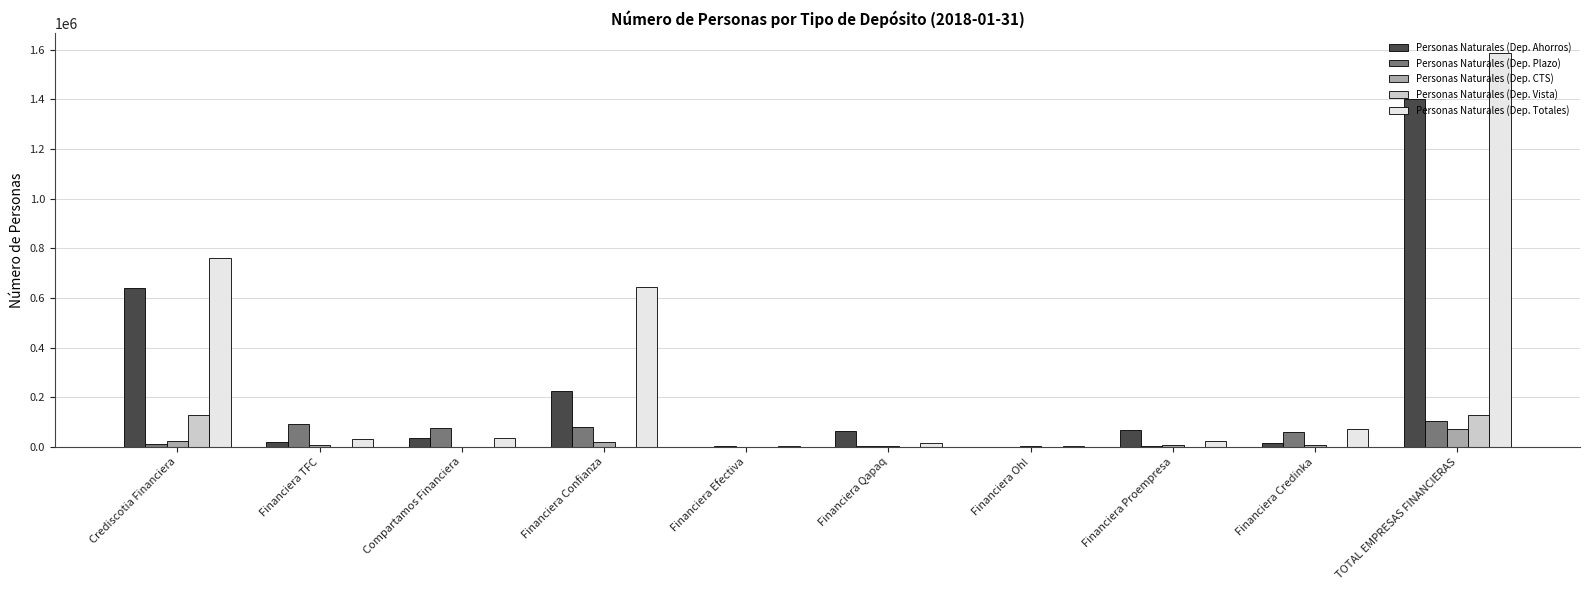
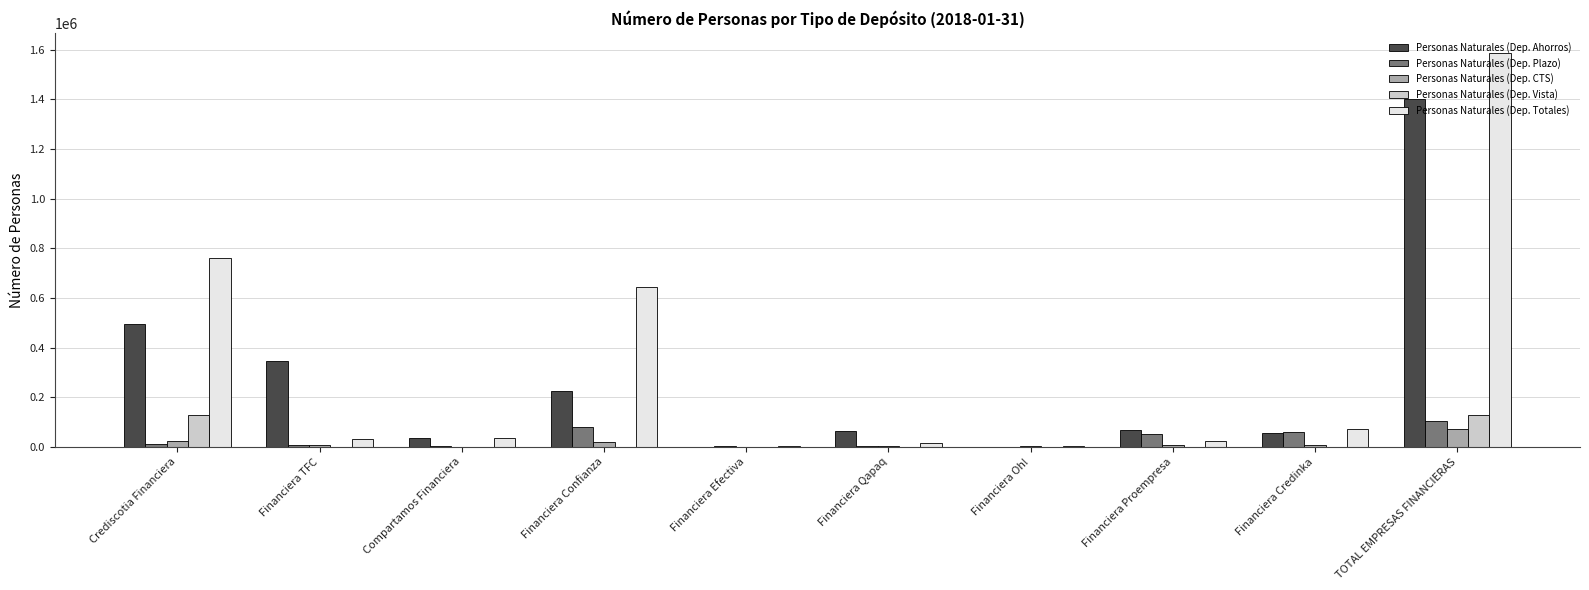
Personas Naturales (Dep. Ahorros), Crediscotia Financiera: 640000 -> 490000
Personas Naturales (Dep. Ahorros), Financiera TFC: 20000 -> 350000
Personas Naturales (Dep. Plazo), Financiera TFC: 90000 -> 10000
Personas Naturales (Dep. Plazo), Compartamos Financiera: 80000 -> 0
Personas Naturales (Dep. Plazo), Financiera Proempresa: 0 -> 50000
Personas Naturales (Dep. Ahorros), Financiera Credinka: 20000 -> 60000
